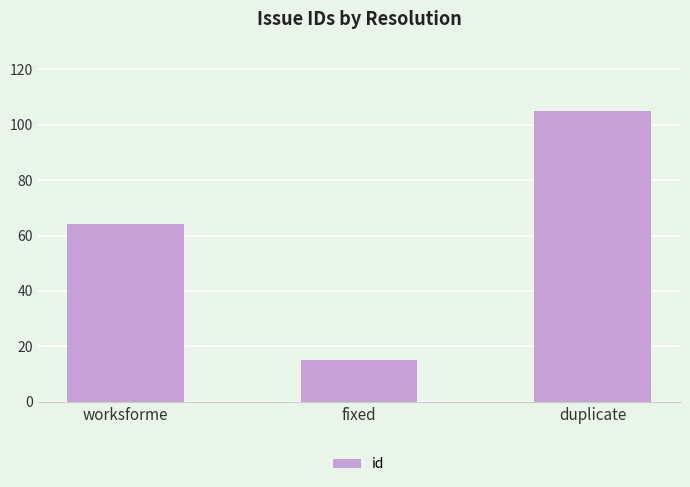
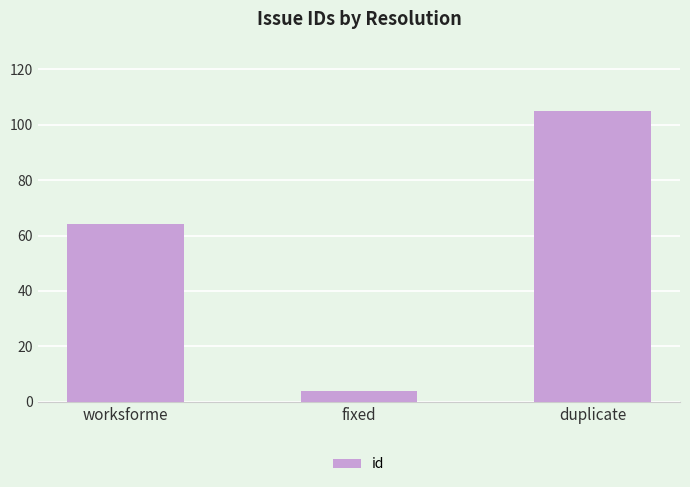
fixed: 15 -> 4
